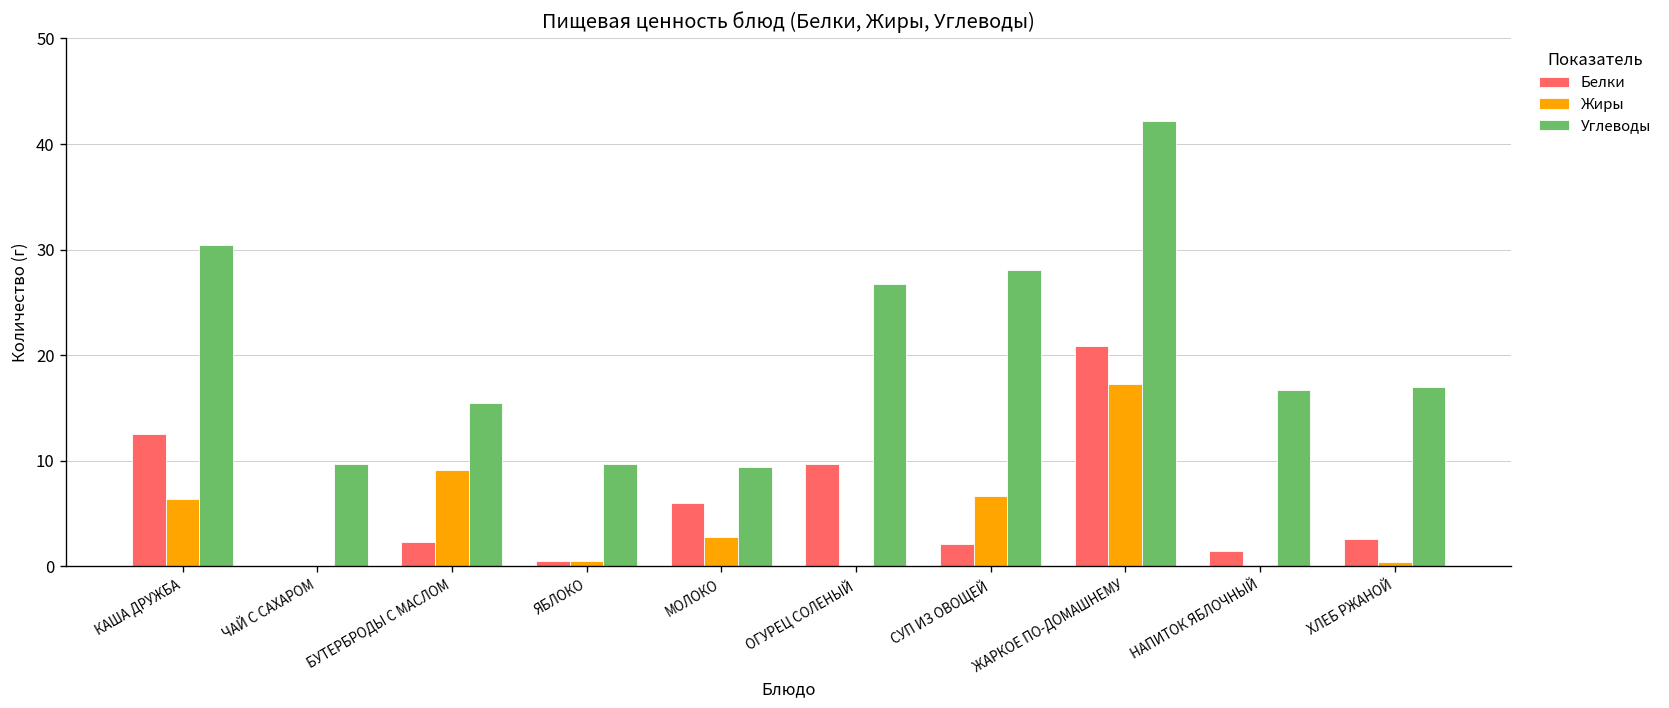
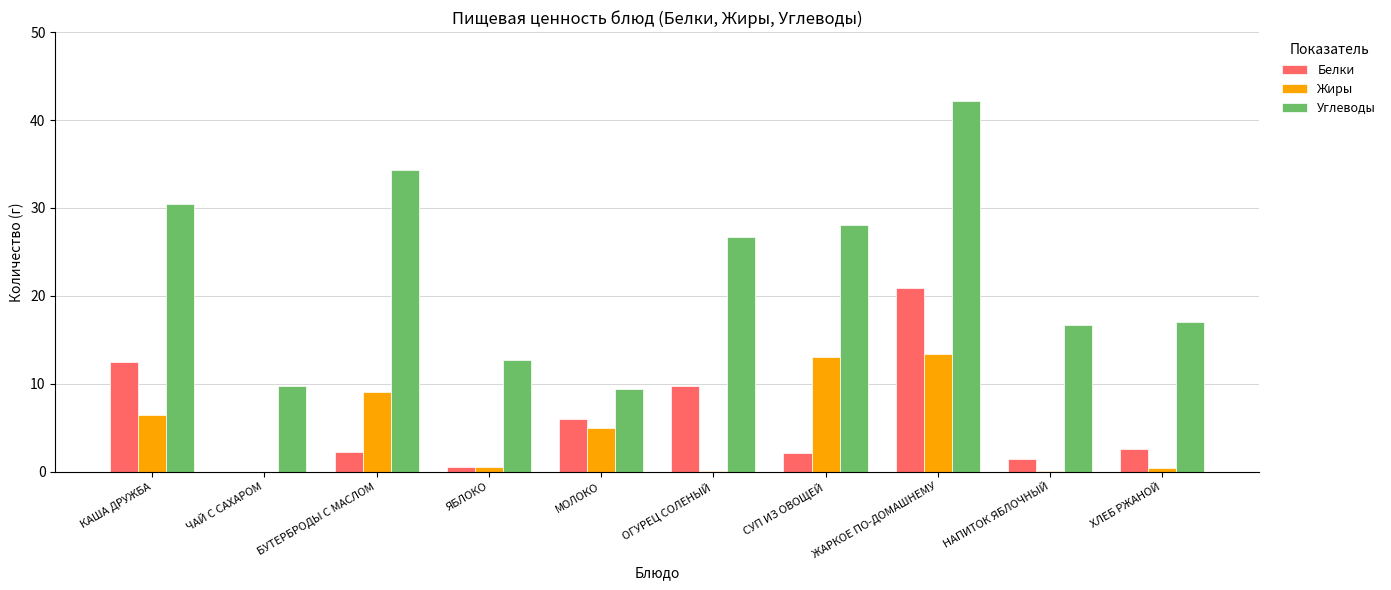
Углеводы, БУТЕРБРОДЫ С МАСЛОМ: 16 -> 34
Углеводы, ЯБЛОКО: 10 -> 13
Жиры, МОЛОКО: 3 -> 5
Жиры, СУП ИЗ ОВОЩЕЙ: 7 -> 13
Жиры, ЖАРКОЕ ПО-ДОМАШНЕМУ: 17 -> 13
